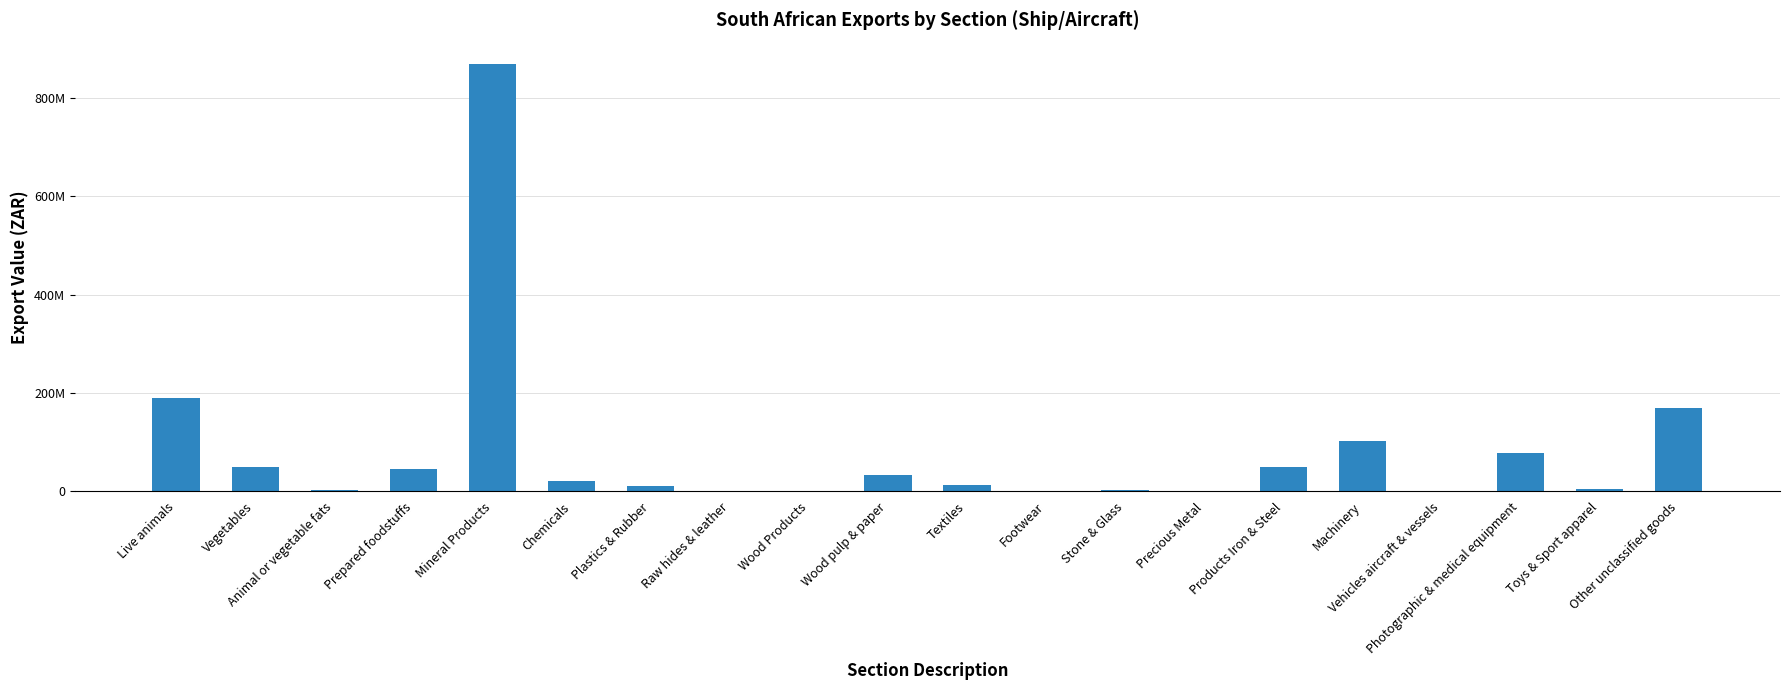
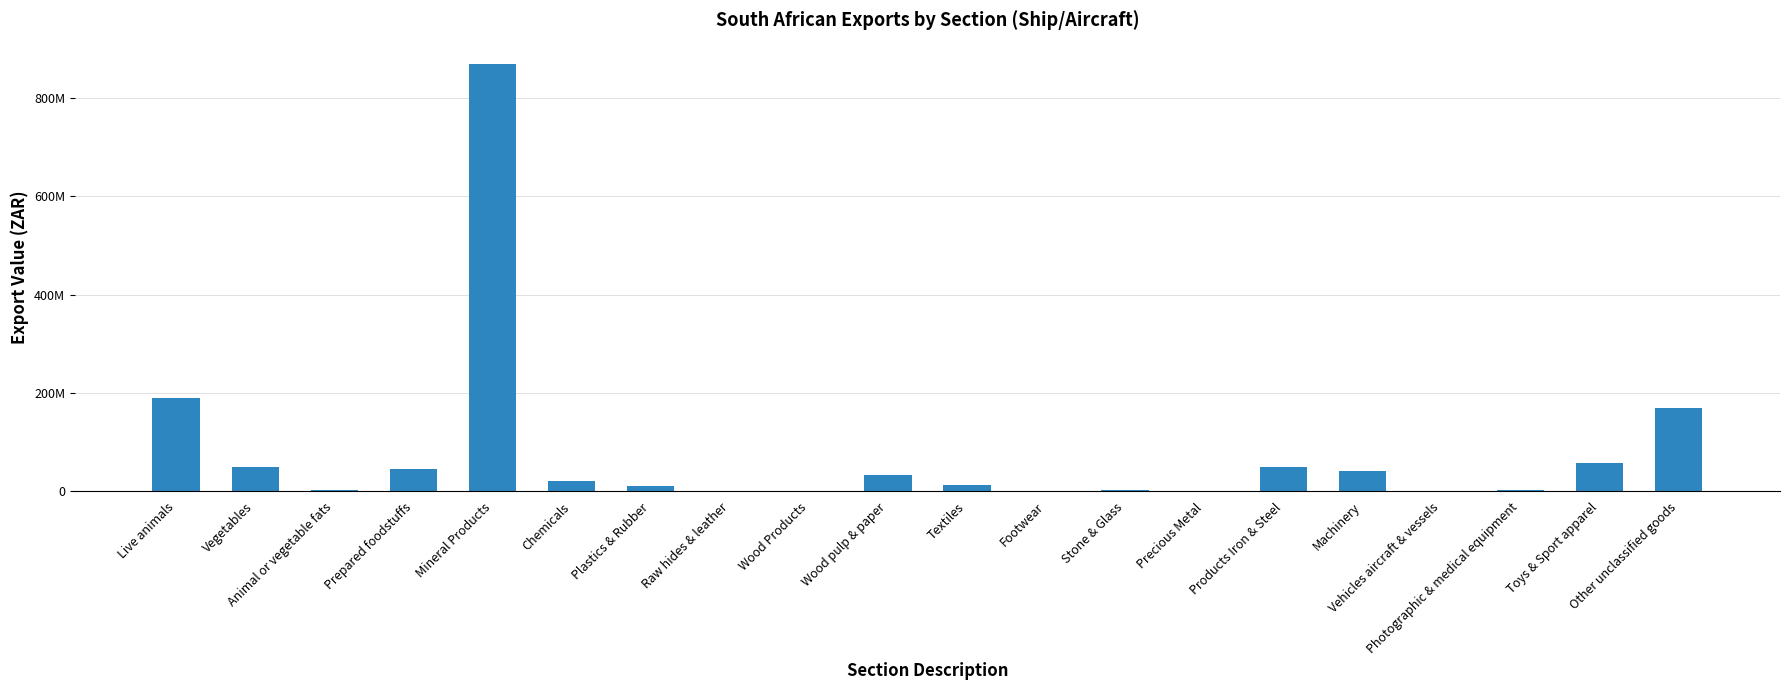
Machinery: 100000000 -> 40000000
Photographic & medical equipment: 80000000 -> 0
Toys & Sport apparel: 10000000 -> 60000000
